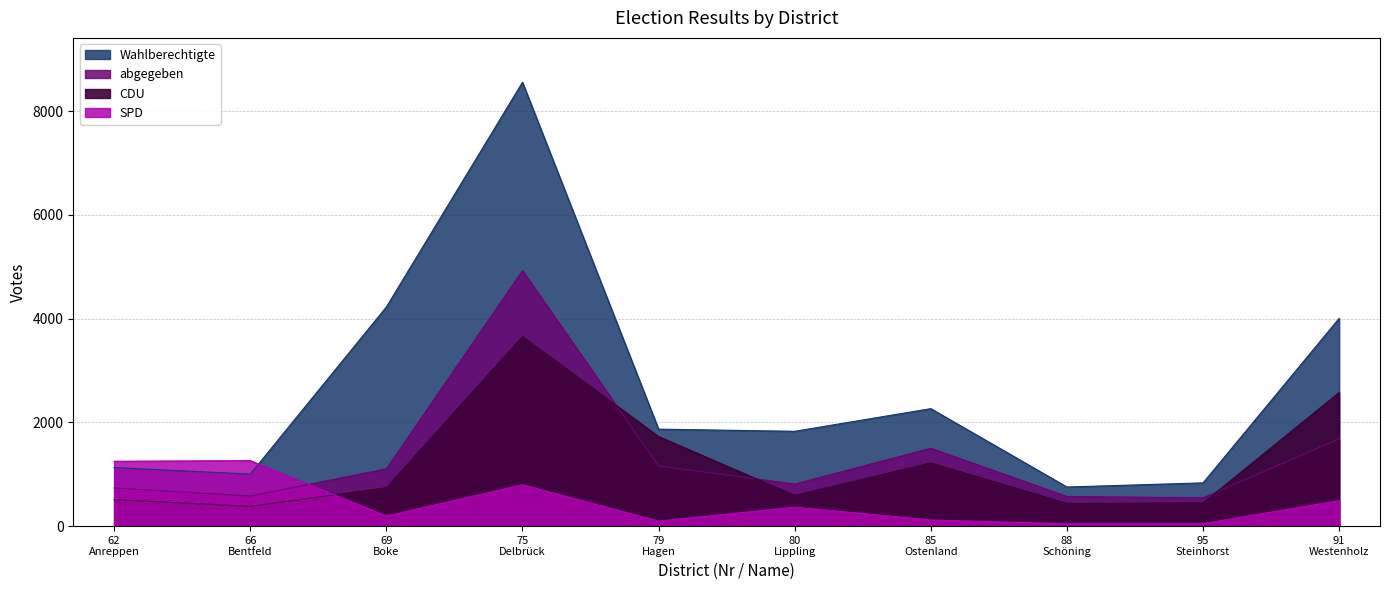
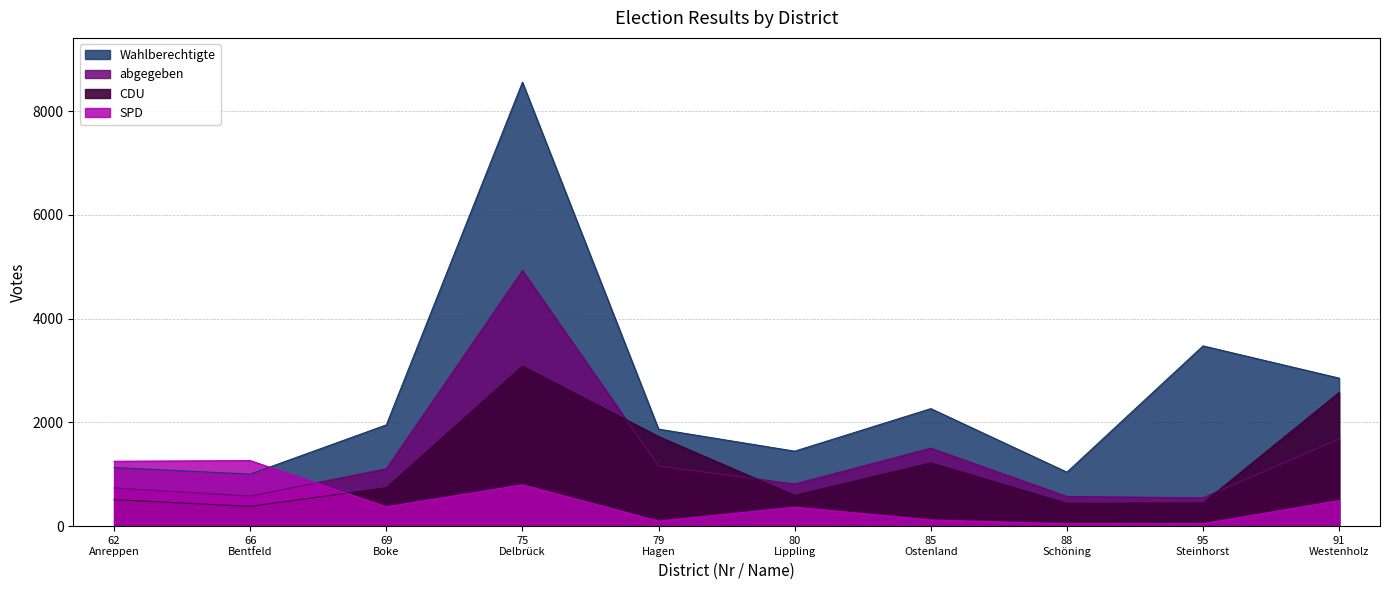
Wahlberechtigte, 69 Boke: 4200 -> 2000
SPD, 69 Boke: 200 -> 400
CDU, 75 Delbrück: 3700 -> 3100
Wahlberechtigte, 80 Lippling: 1800 -> 1400
Wahlberechtigte, 88 Schöning: 800 -> 1000
Wahlberechtigte, 95 Steinhorst: 800 -> 3500
Wahlberechtigte, 91 Westenholz: 4000 -> 2900
